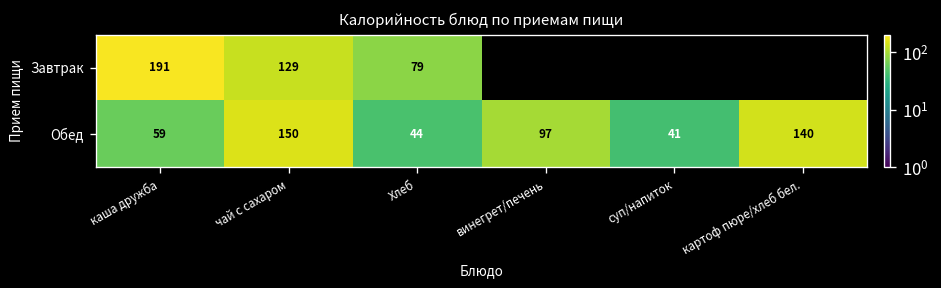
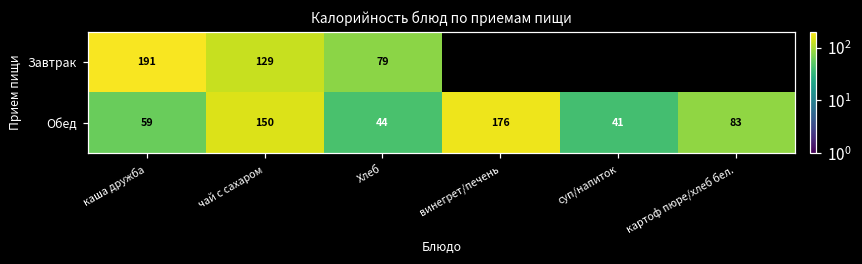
Обед, винегрет/печень: 97 -> 176
Обед, картоф пюре/хлеб бел.: 140 -> 83
